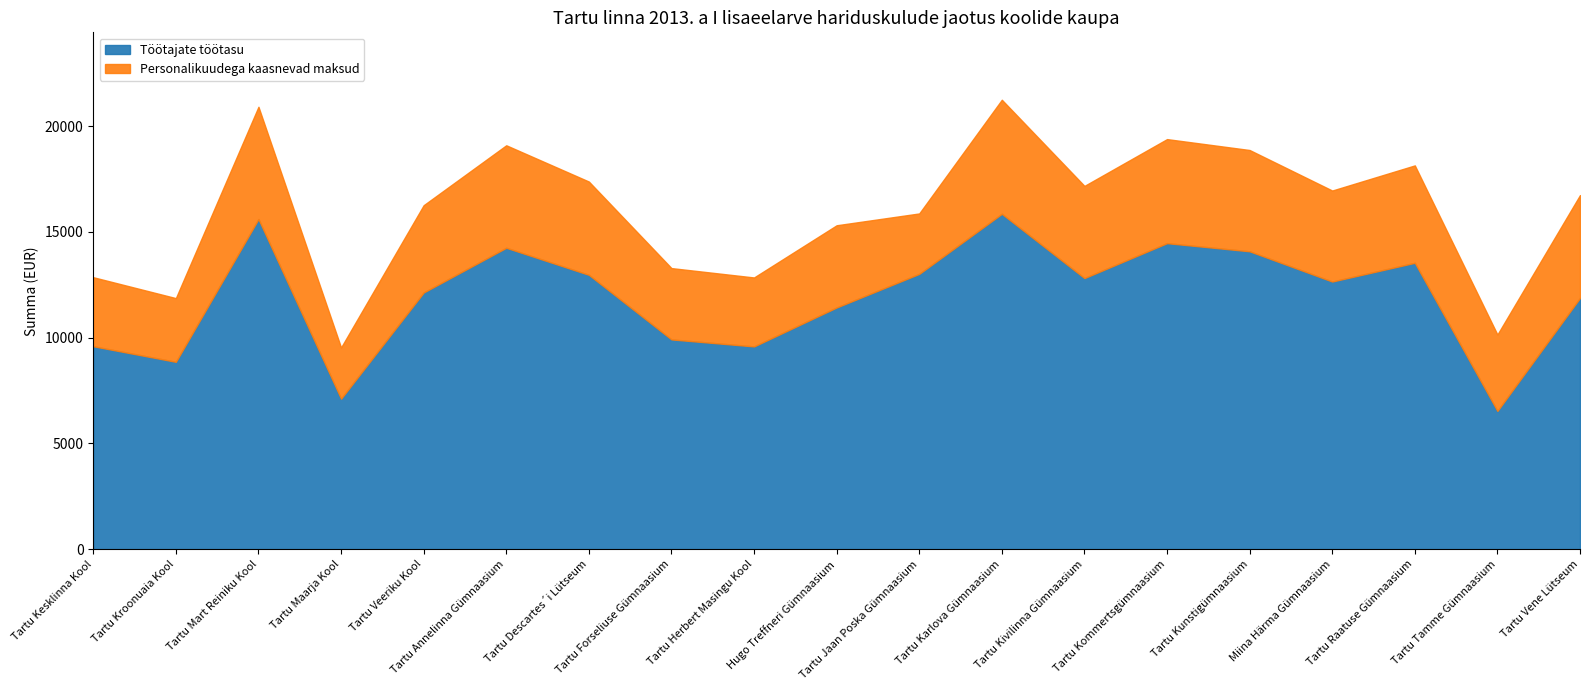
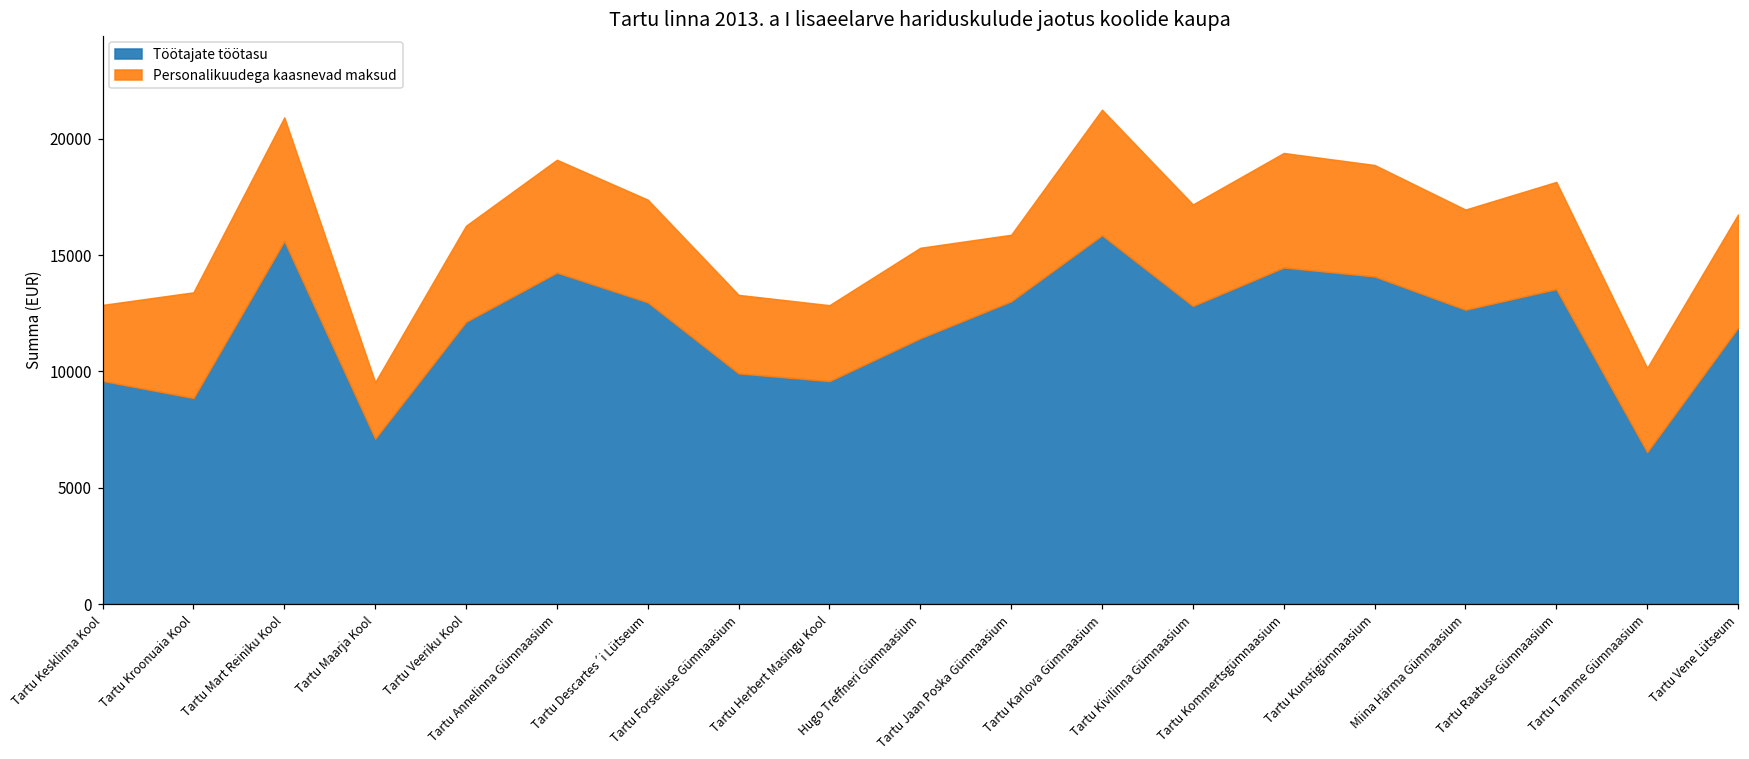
Personalikuudega kaasnevad maksud, Tartu Kroonuaia Kool: 3000 -> 4500
